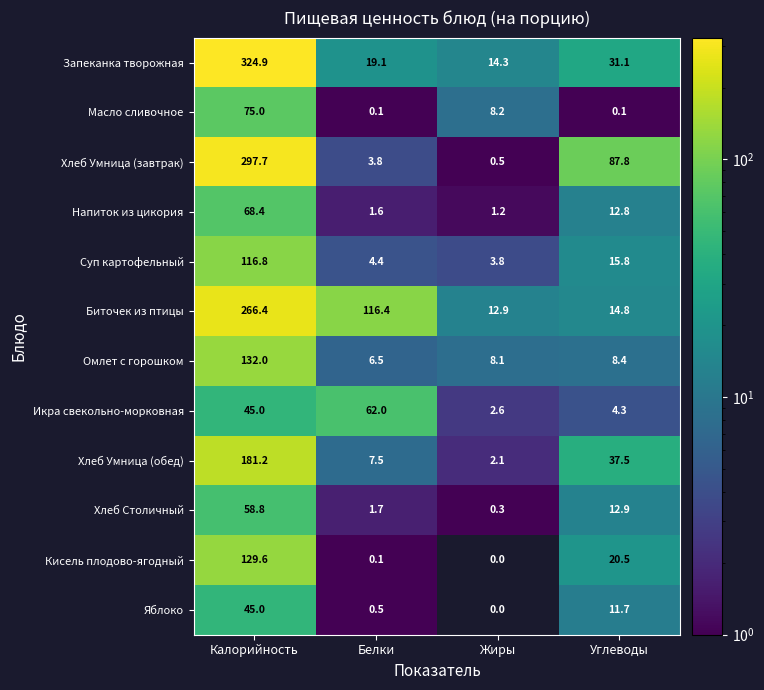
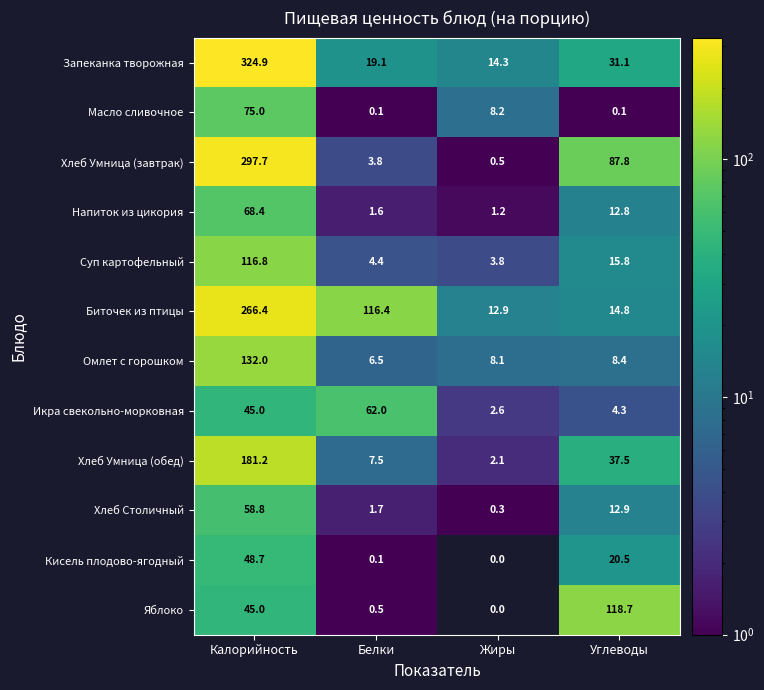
Кисель плодово-ягодный, Калорийность: 129.6 -> 48.7
Яблоко, Углеводы: 11.7 -> 118.7
